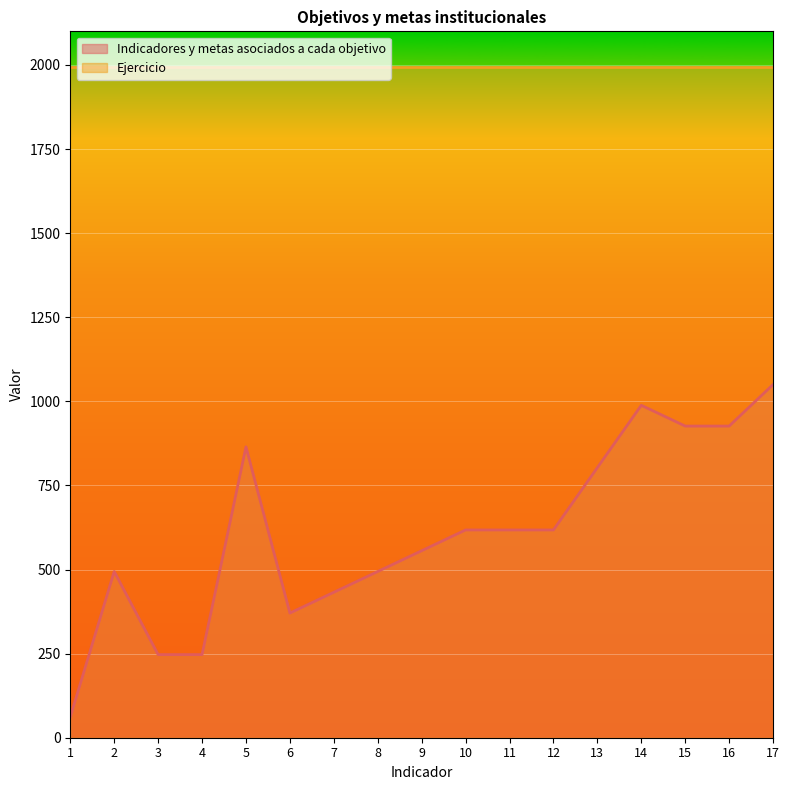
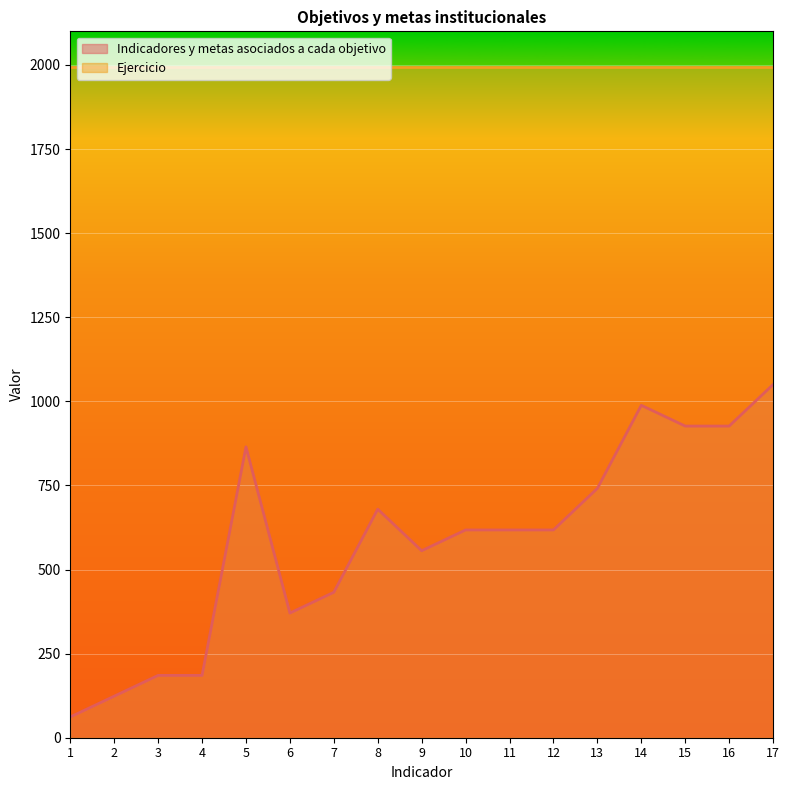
Indicadores y metas asociados a cada objetivo, 2: 490 -> 120
Indicadores y metas asociados a cada objetivo, 3: 250 -> 190
Indicadores y metas asociados a cada objetivo, 4: 250 -> 190
Indicadores y metas asociados a cada objetivo, 8: 490 -> 680
Indicadores y metas asociados a cada objetivo, 13: 800 -> 740
